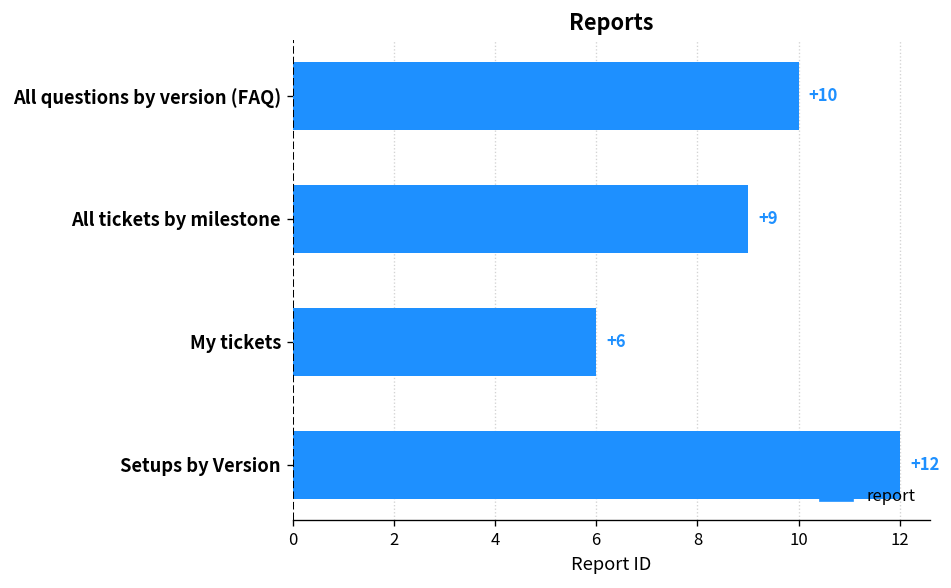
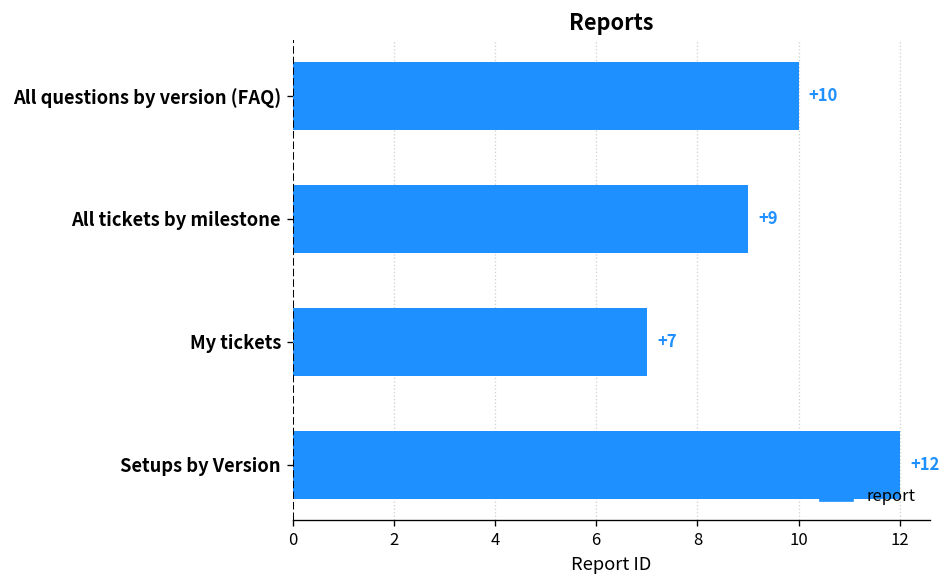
My tickets: +6 -> +7
